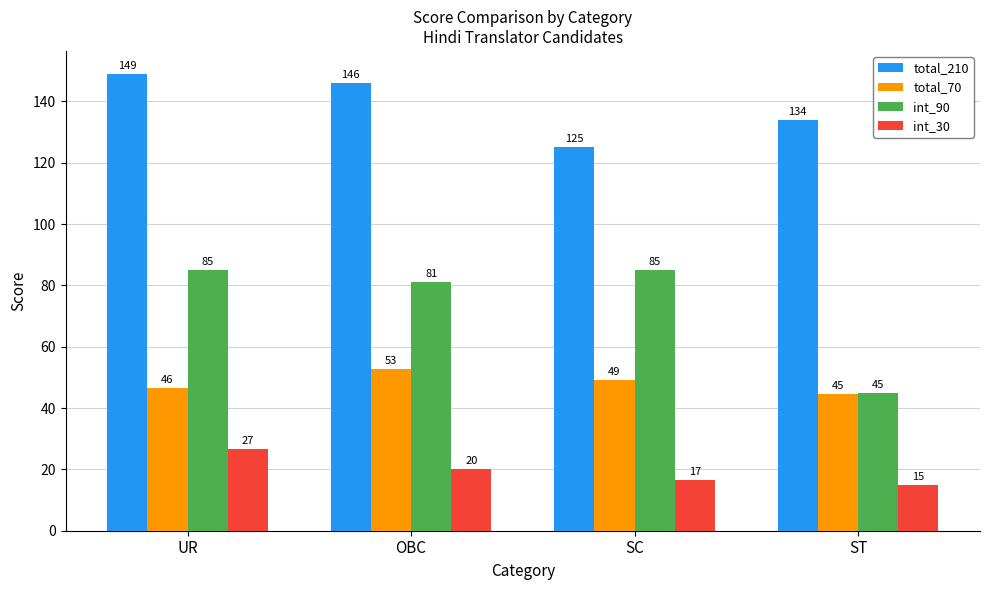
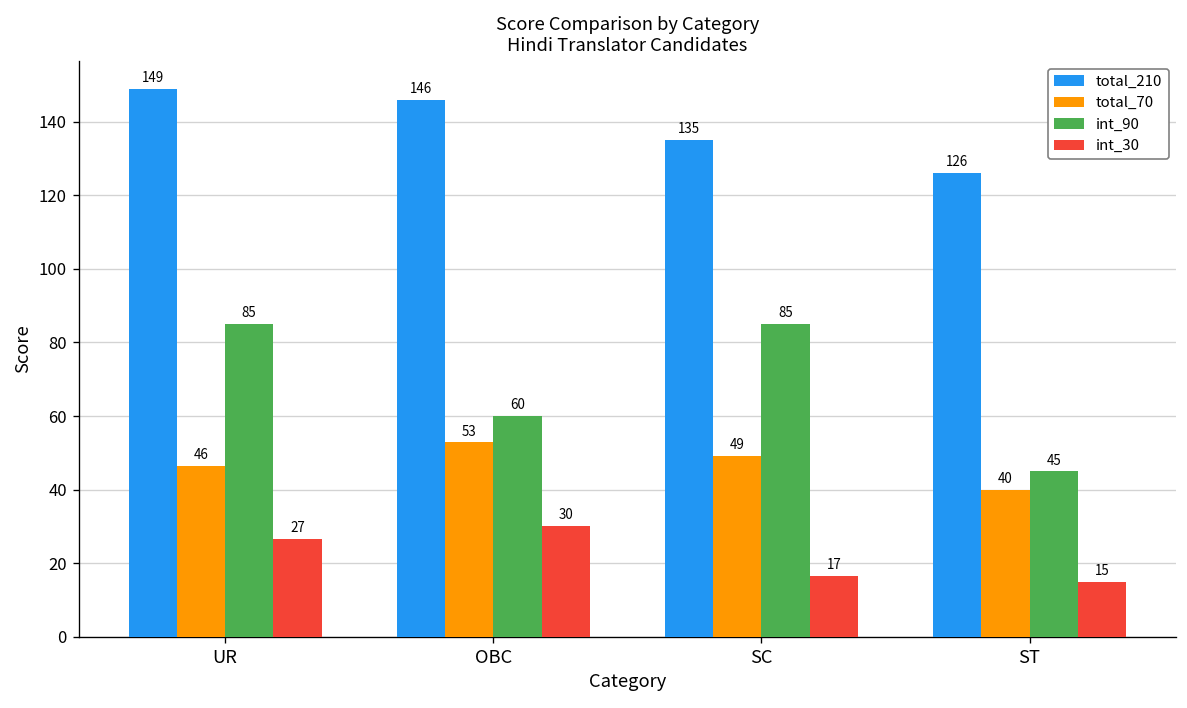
int_90, OBC: 81 -> 60
int_30, OBC: 20 -> 30
total_210, SC: 125 -> 135
total_210, ST: 134 -> 126
total_70, ST: 45 -> 40
